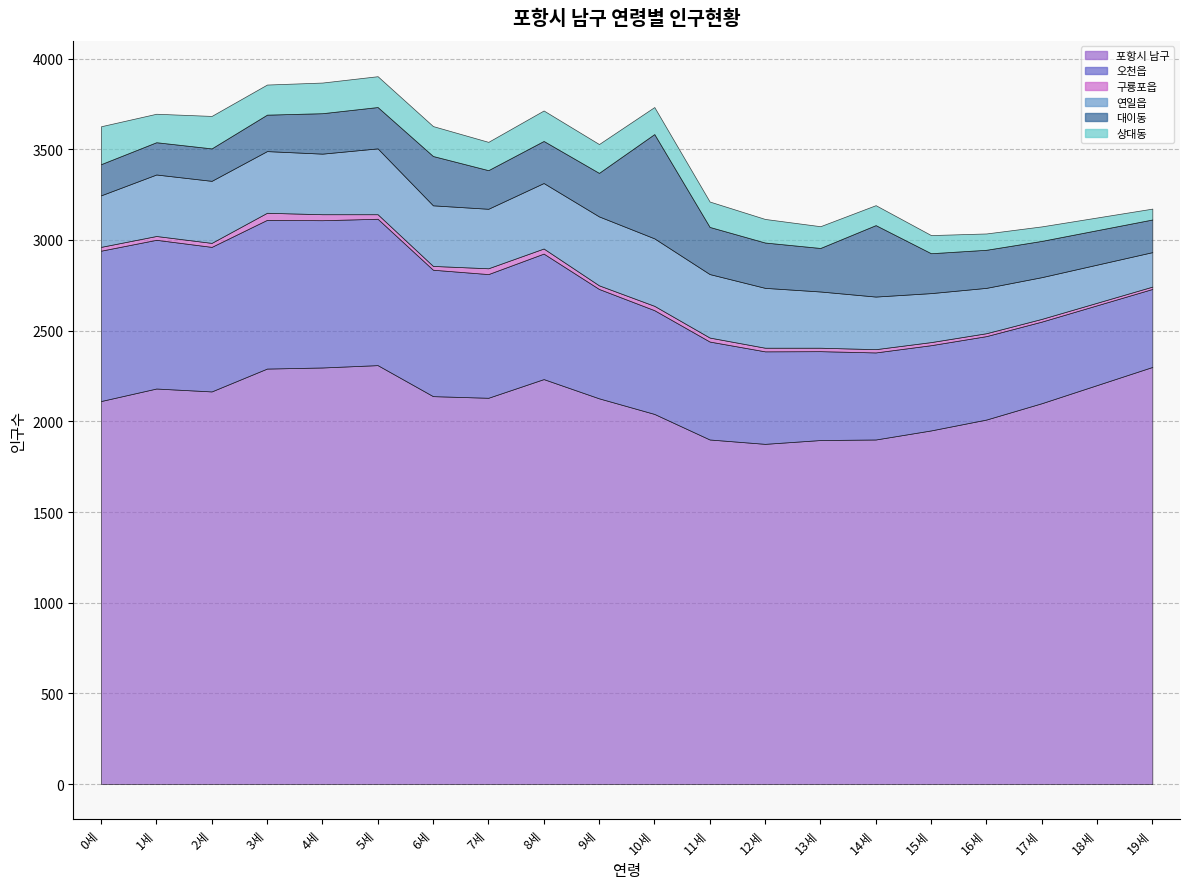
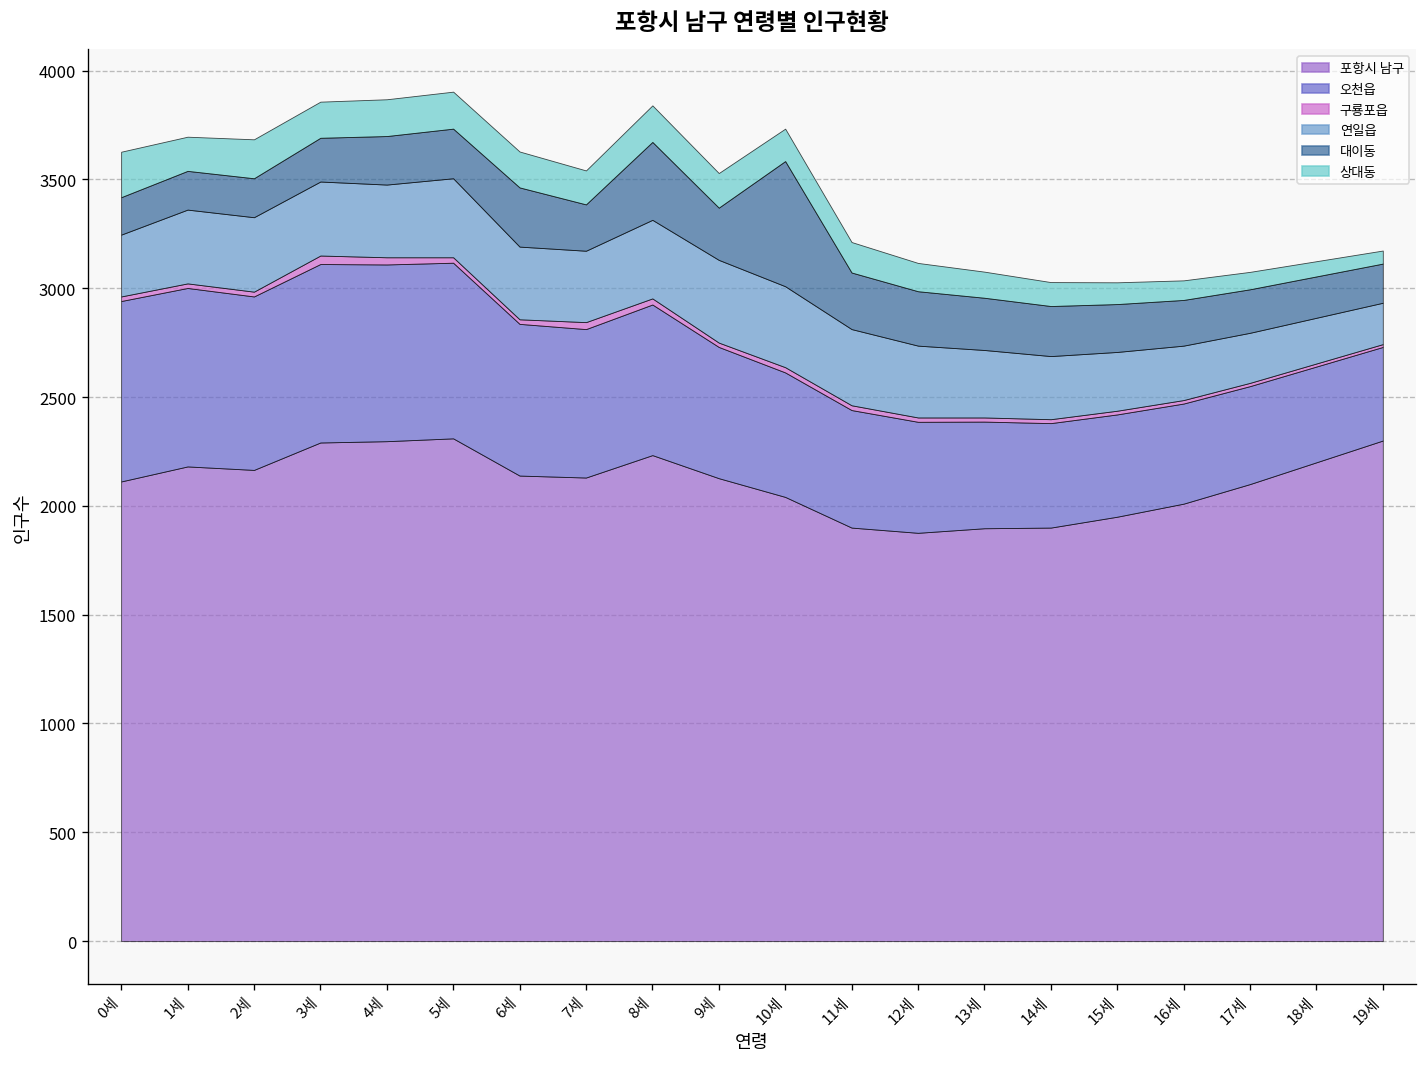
대이동, 8세: 230 -> 360
대이동, 14세: 390 -> 230
